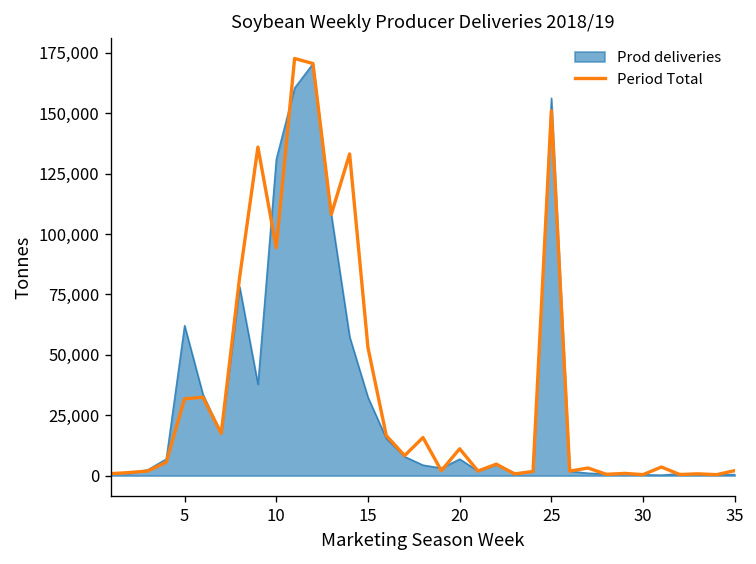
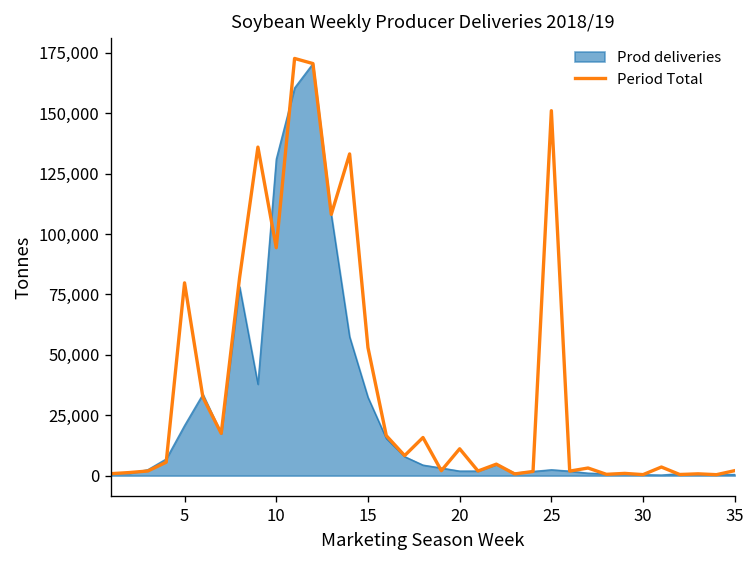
Prod deliveries, 5: 62,000 -> 21,000
Period Total, 5: 32,000 -> 80,000
Prod deliveries, 20: 7,000 -> 2,000
Prod deliveries, 25: 156,000 -> 2,000
